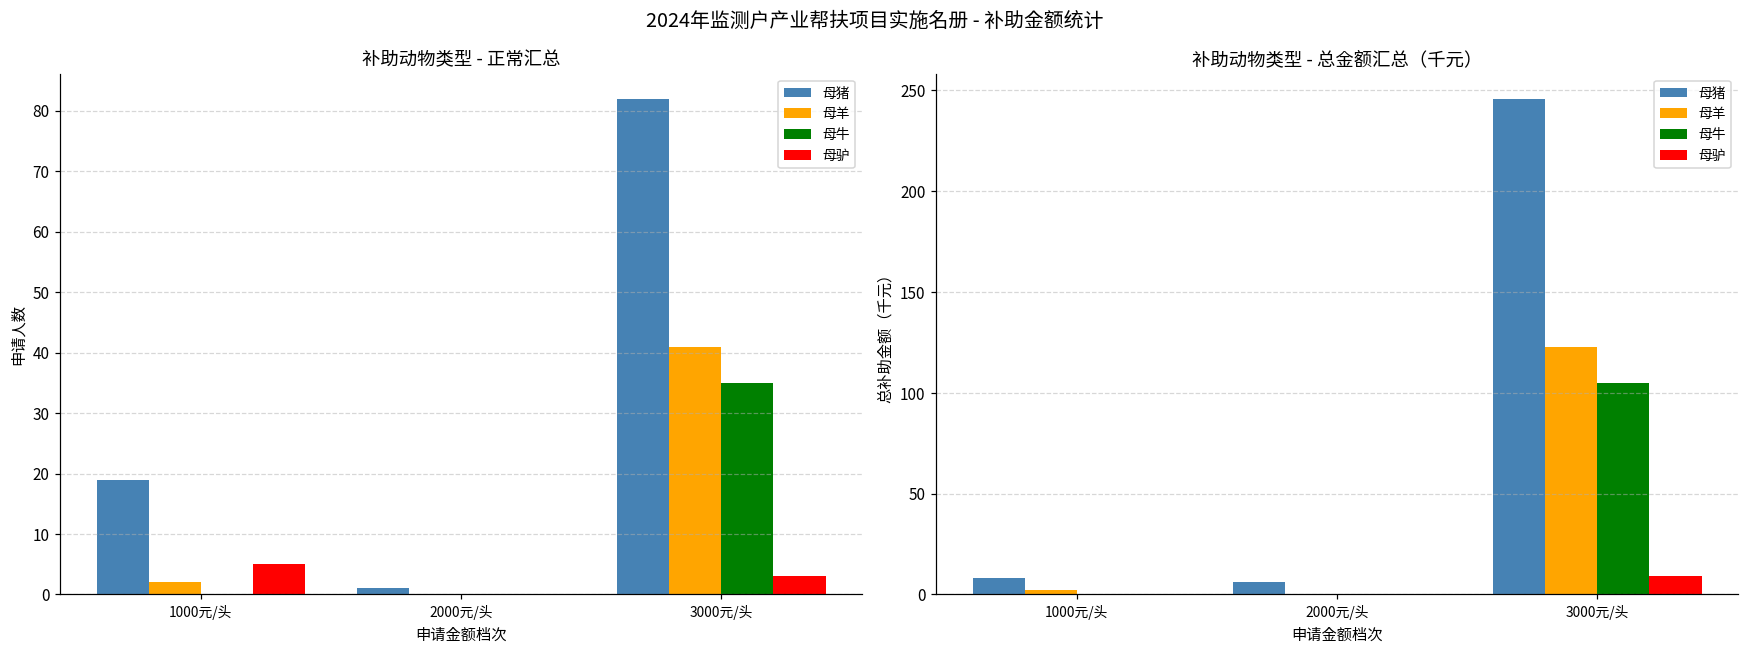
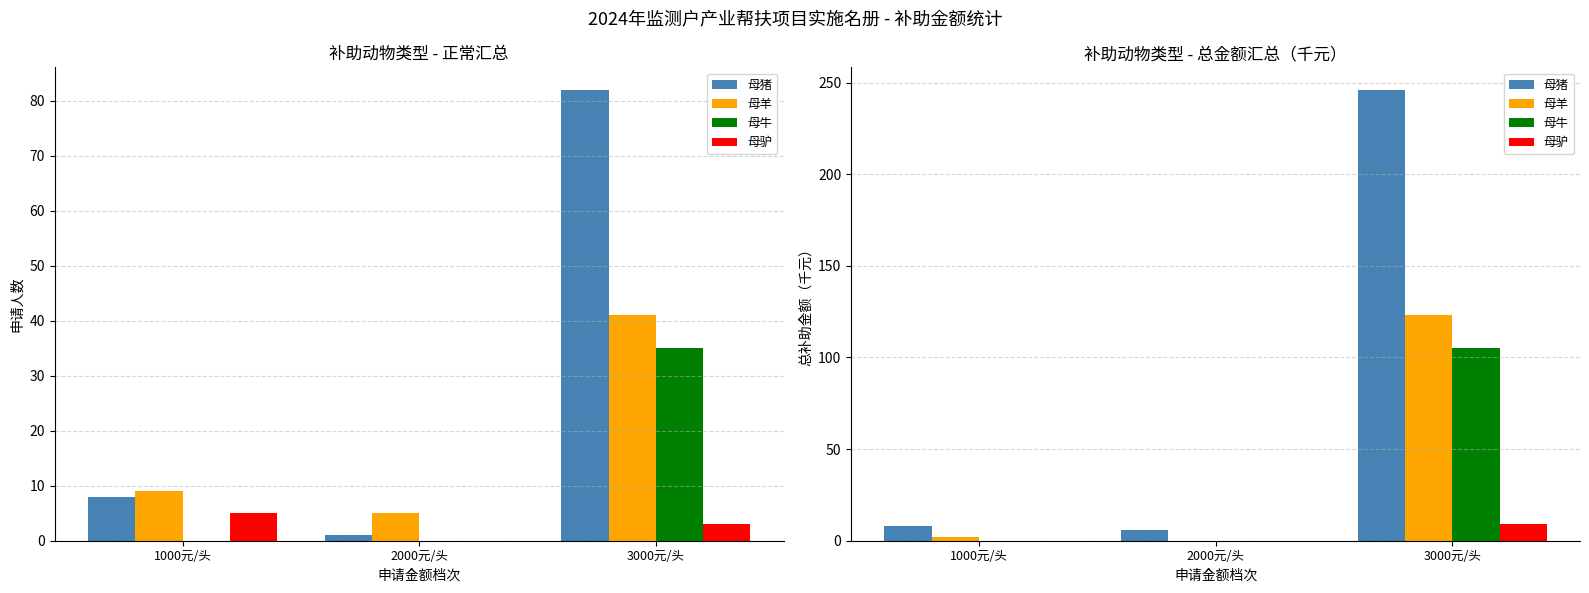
补助动物类型 - 正常汇总, 母猪, 1000元/头: 19 -> 8
补助动物类型 - 正常汇总, 母羊, 1000元/头: 2 -> 9
补助动物类型 - 正常汇总, 母羊, 2000元/头: 0 -> 5
